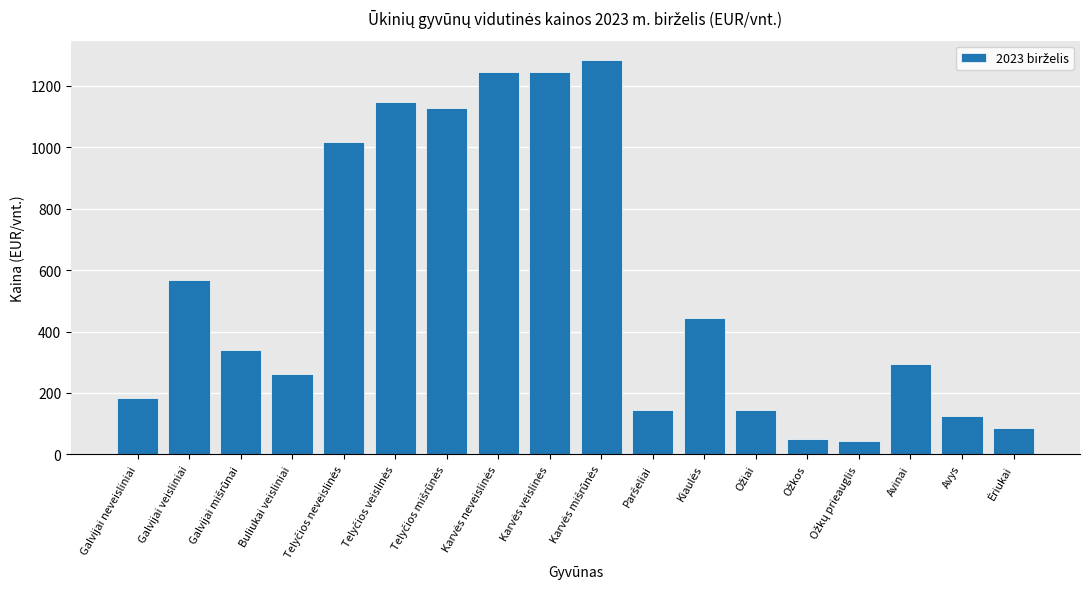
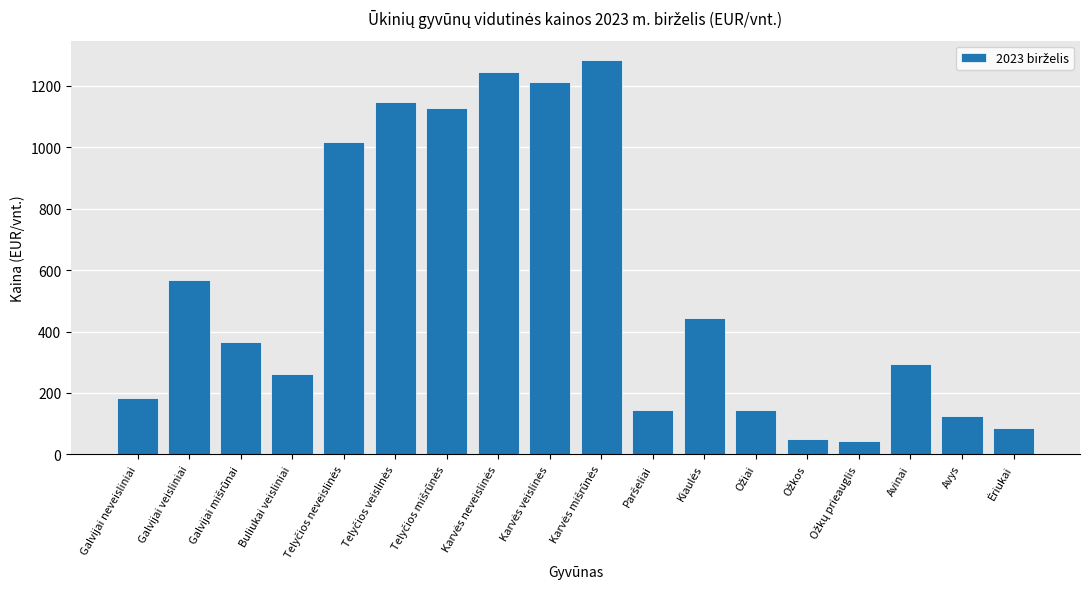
Galvijai mišrūnai: 340 -> 370
Karvės veislinės: 1250 -> 1210
